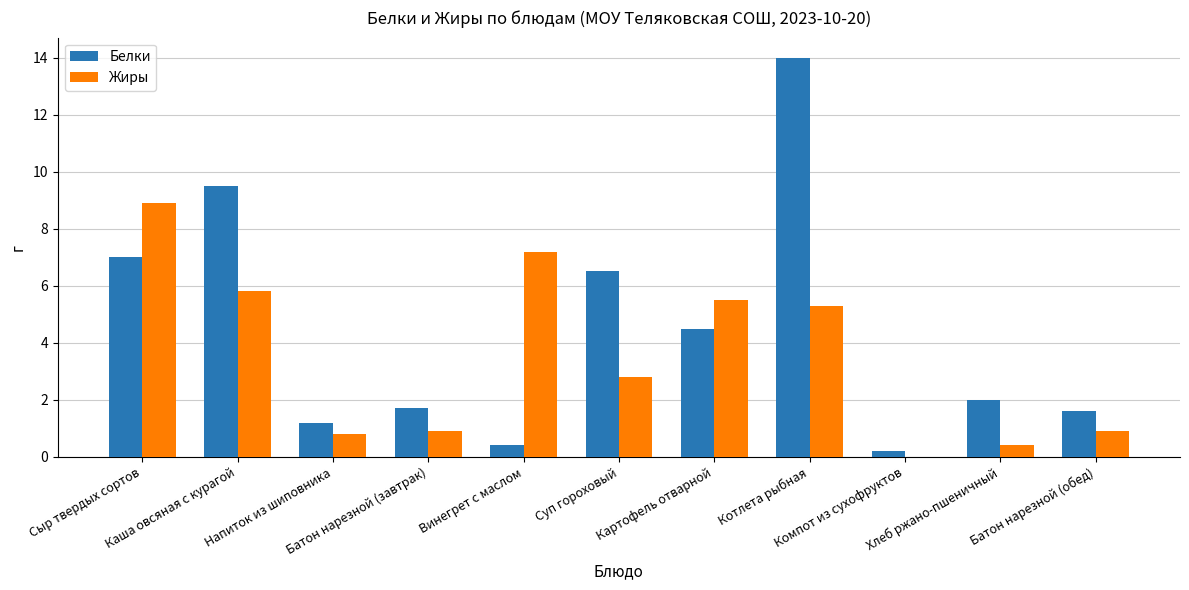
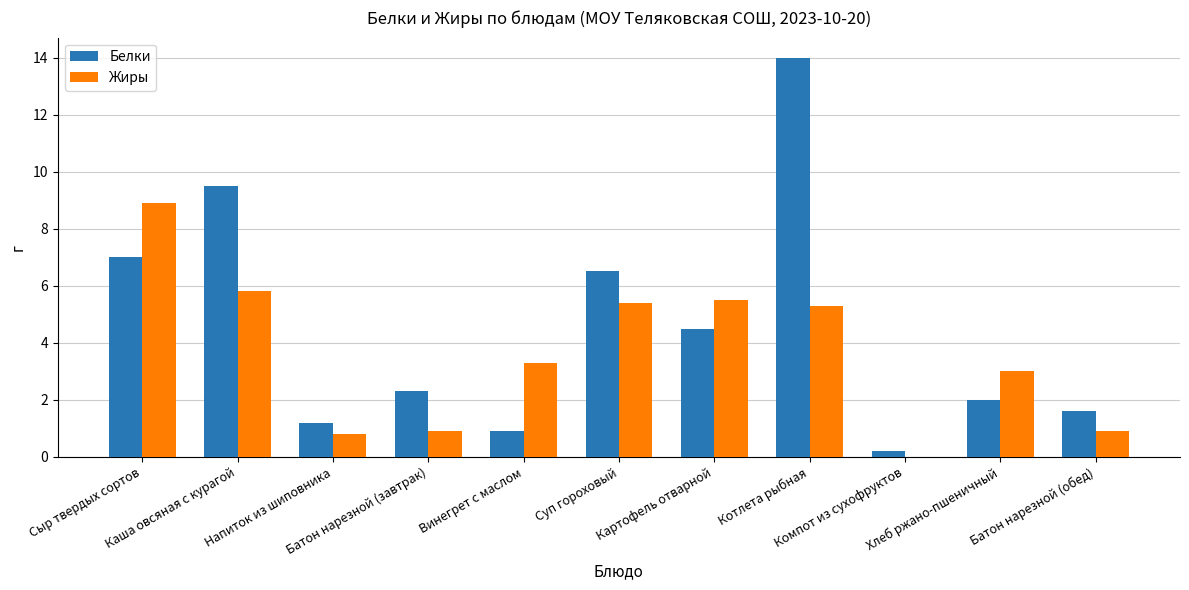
Белки, Батон нарезной (завтрак): 1.7 -> 2.3
Белки, Винегрет с маслом: 0.4 -> 0.9
Жиры, Винегрет с маслом: 7.2 -> 3.3
Жиры, Суп гороховый: 2.8 -> 5.4
Жиры, Хлеб ржано-пшеничный: 0.4 -> 3.0
